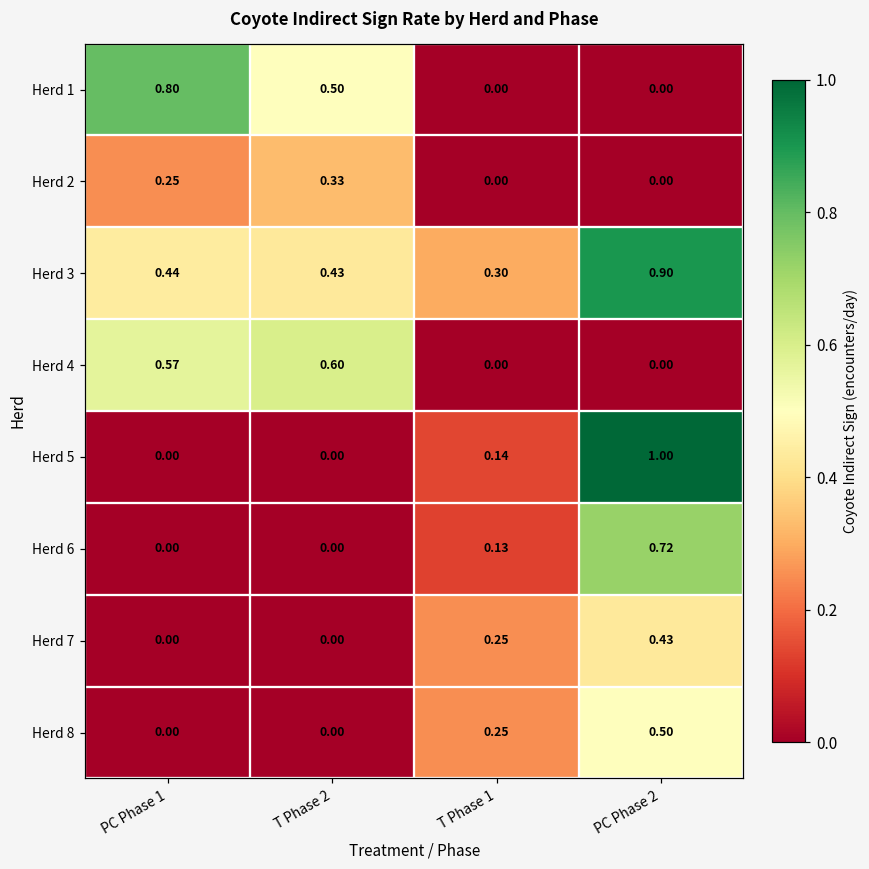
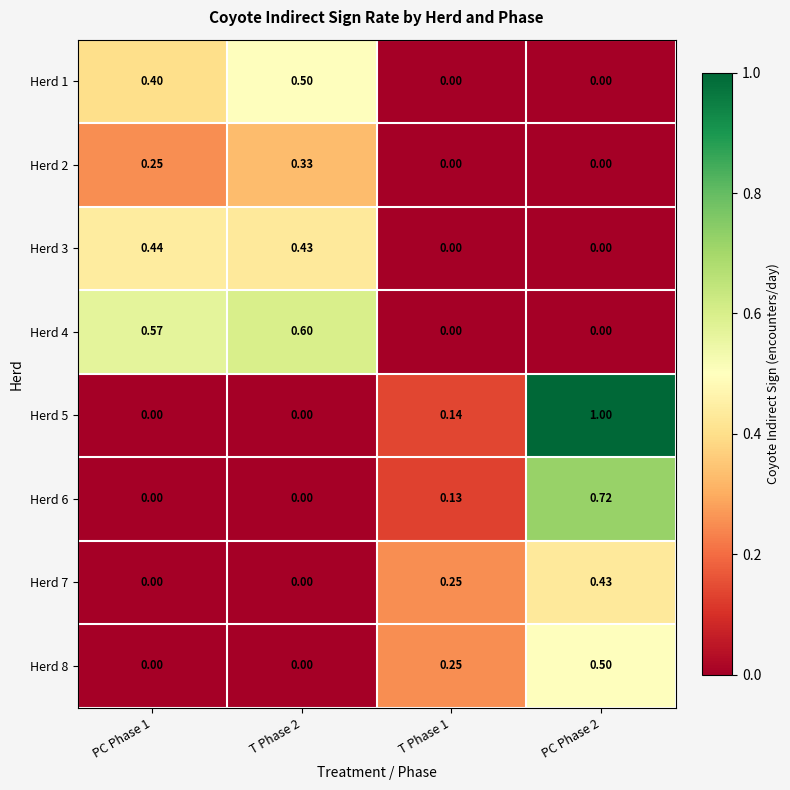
Herd 1, PC Phase 1: 0.80 -> 0.40
Herd 3, T Phase 1: 0.30 -> 0.00
Herd 3, PC Phase 2: 0.90 -> 0.00
